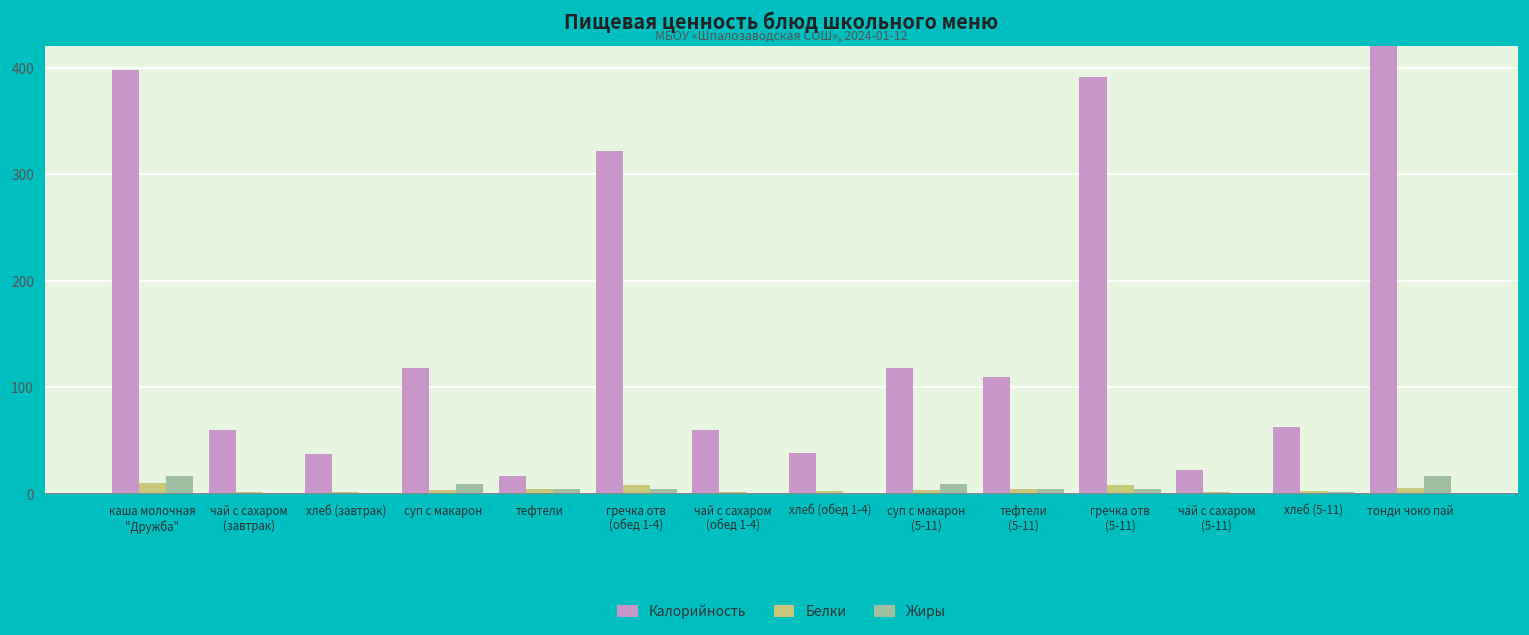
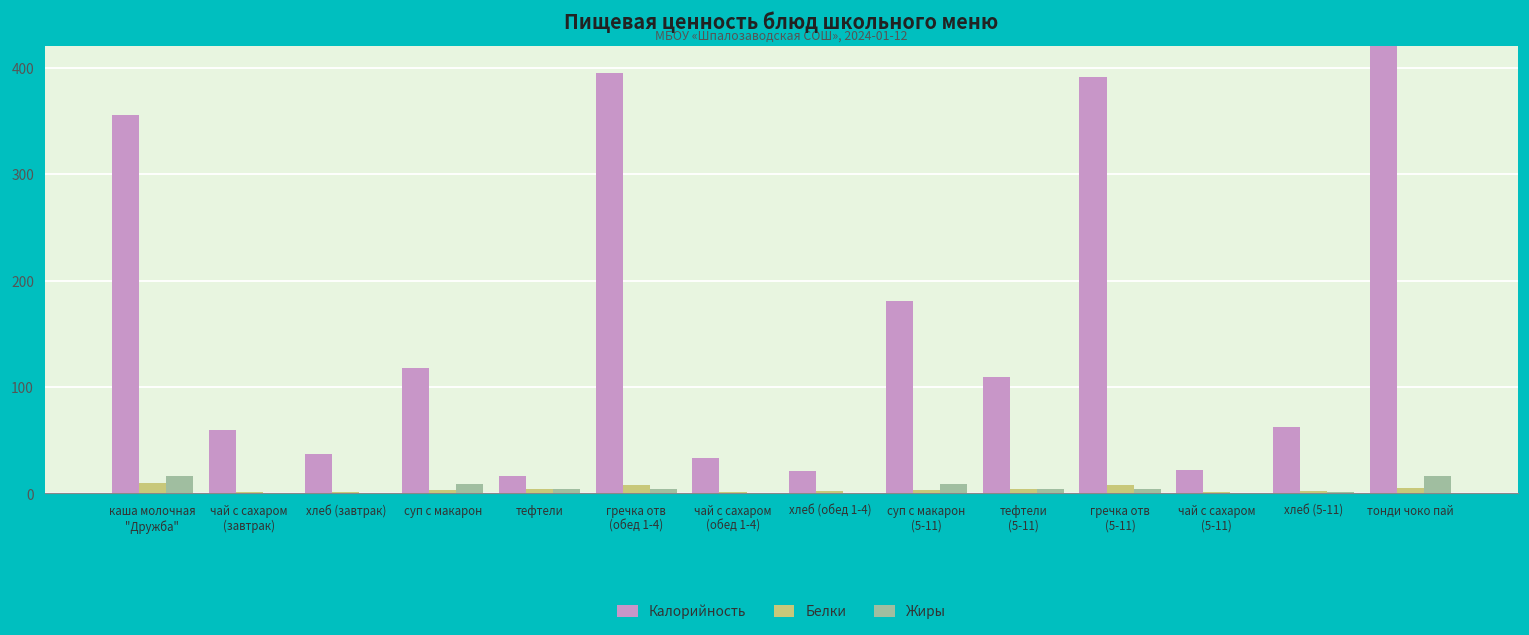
Калорийность, каша молочная "Дружба": 400 -> 360
Калорийность, гречка отв (обед 1-4): 320 -> 400
Калорийность, чай с сахаром (обед 1-4): 60 -> 30
Калорийность, хлеб (обед 1-4): 40 -> 20
Калорийность, суп с макарон (5-11): 120 -> 180
